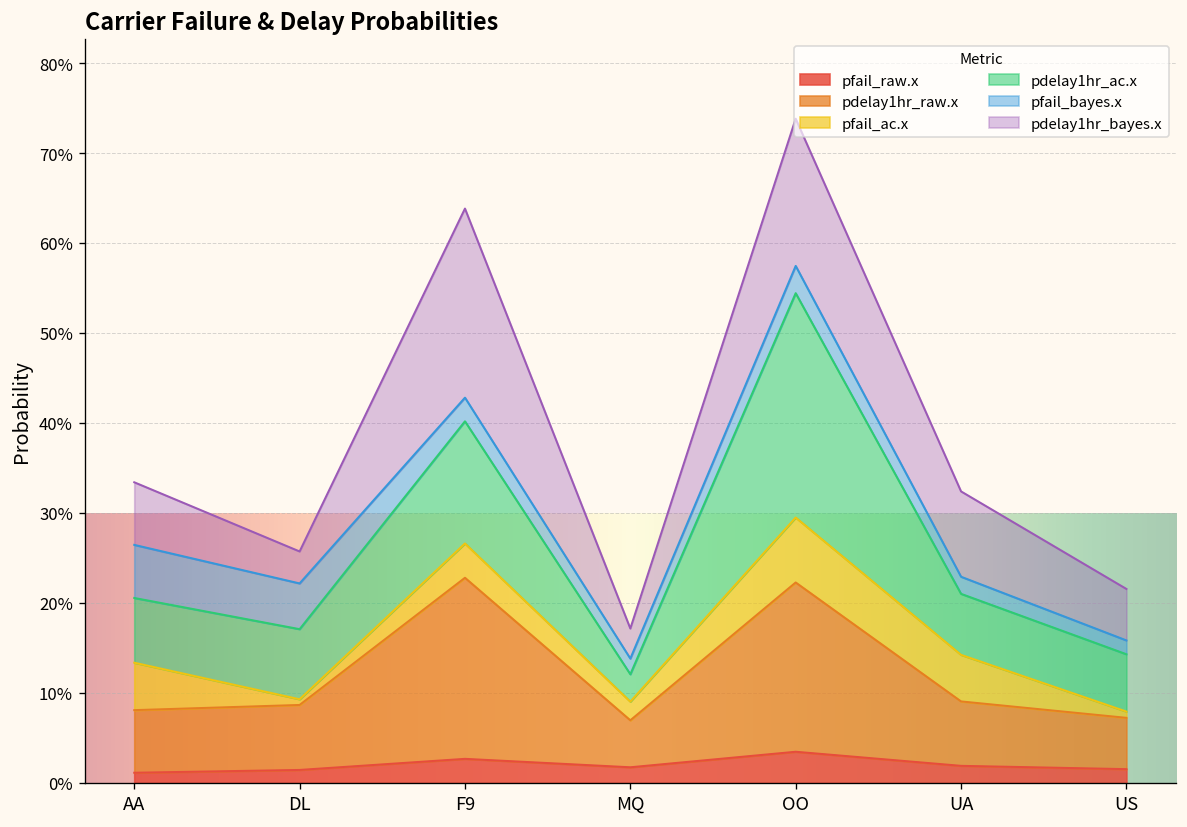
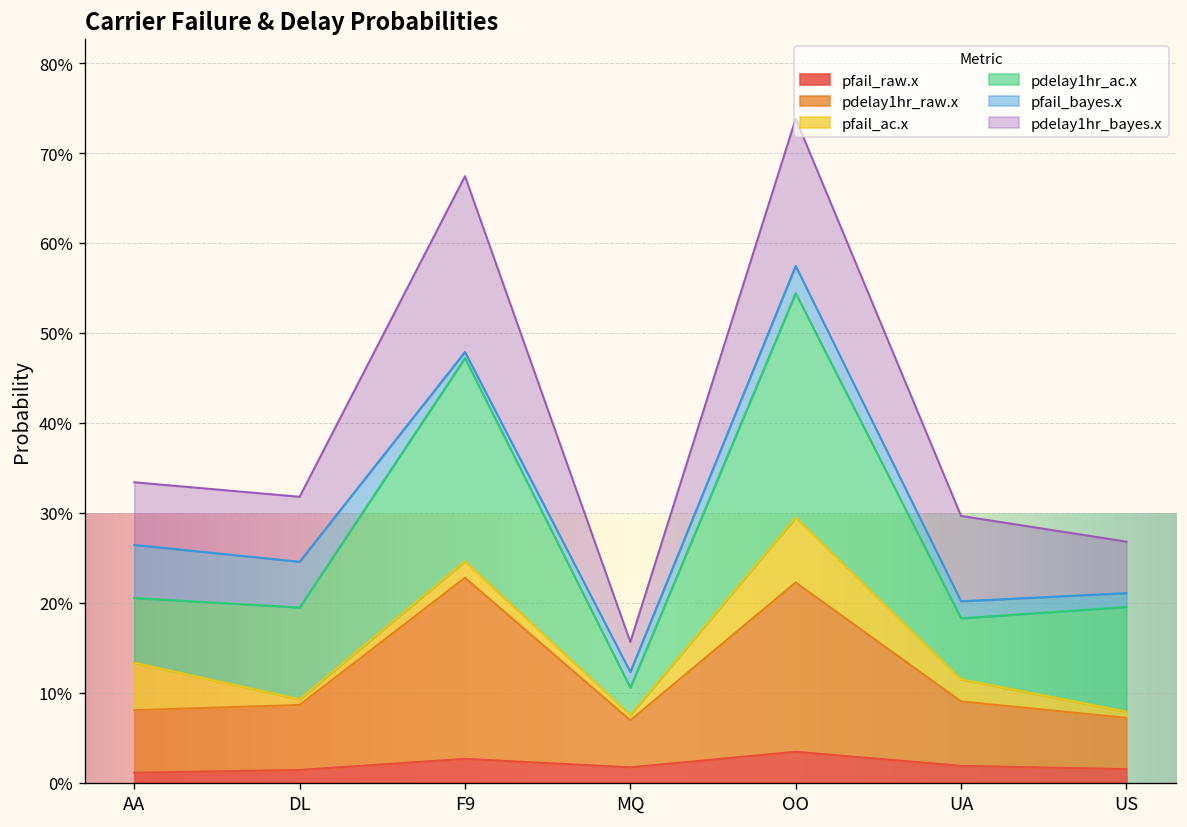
pdelay1hr_ac.x, DL: 8% -> 10%
pdelay1hr_bayes.x, DL: 4% -> 7%
pfail_ac.x, F9: 4% -> 2%
pdelay1hr_ac.x, F9: 14% -> 23%
pfail_bayes.x, F9: 3% -> 1%
pdelay1hr_bayes.x, F9: 21% -> 20%
pfail_ac.x, MQ: 2% -> 1%
pfail_ac.x, UA: 5% -> 2%
pdelay1hr_ac.x, US: 6% -> 12%
